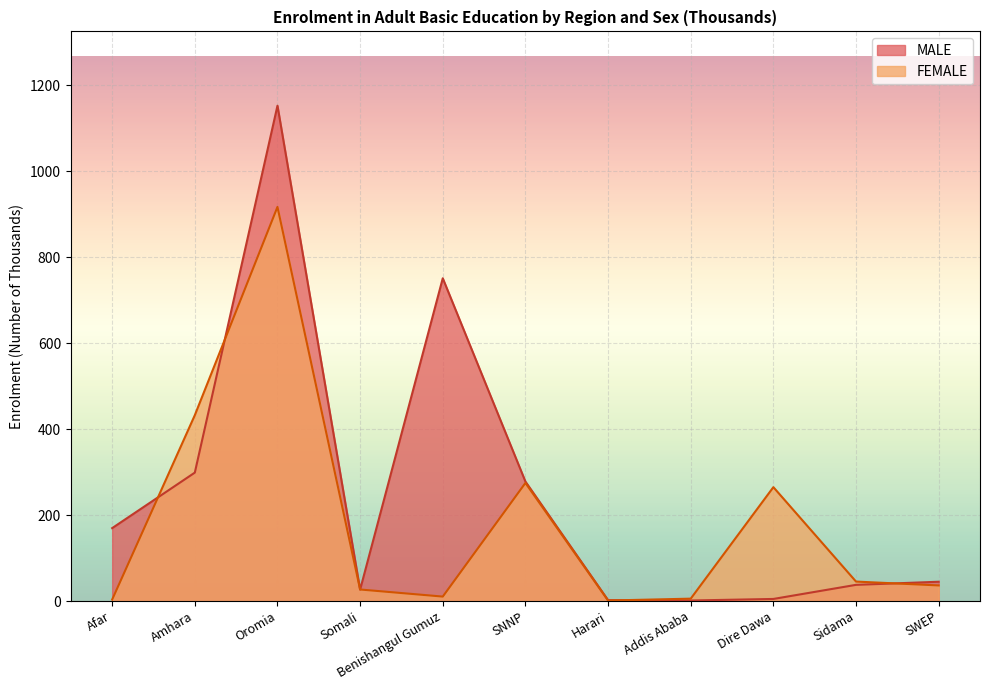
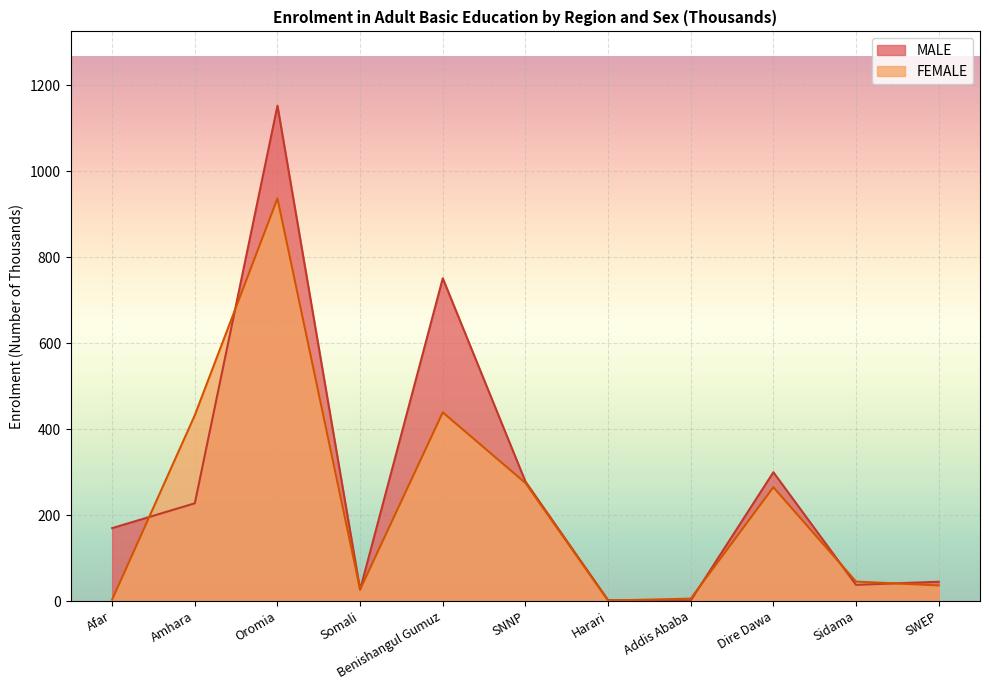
MALE, Amhara: 300 -> 230
FEMALE, Oromia: 920 -> 940
FEMALE, Benishangul Gumuz: 10 -> 440
MALE, Dire Dawa: 0 -> 300
